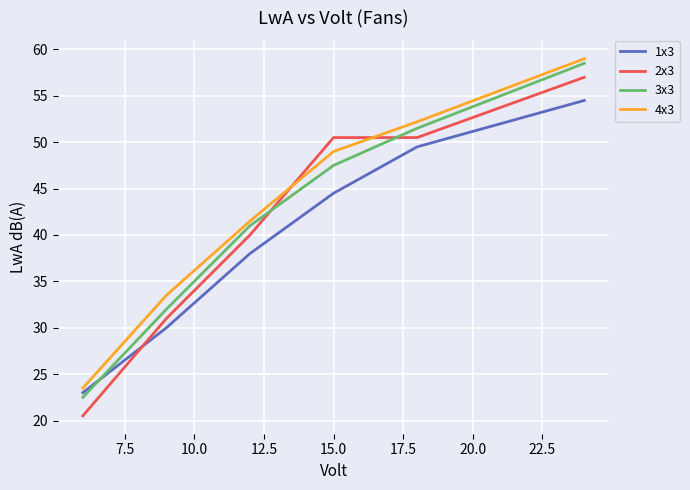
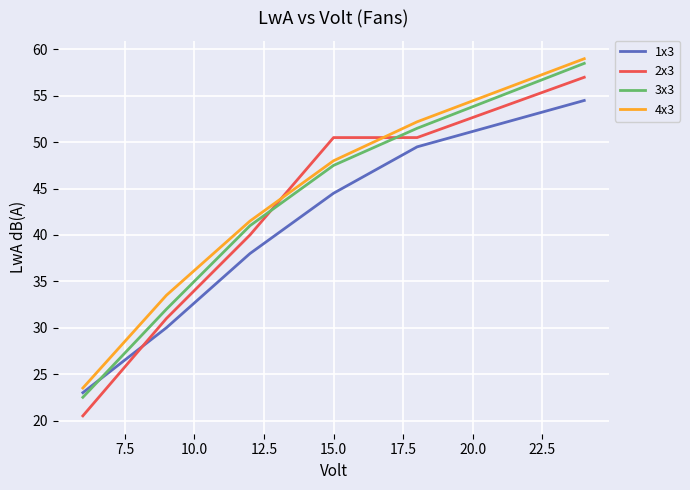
4x3, 15.0: 49 -> 48
